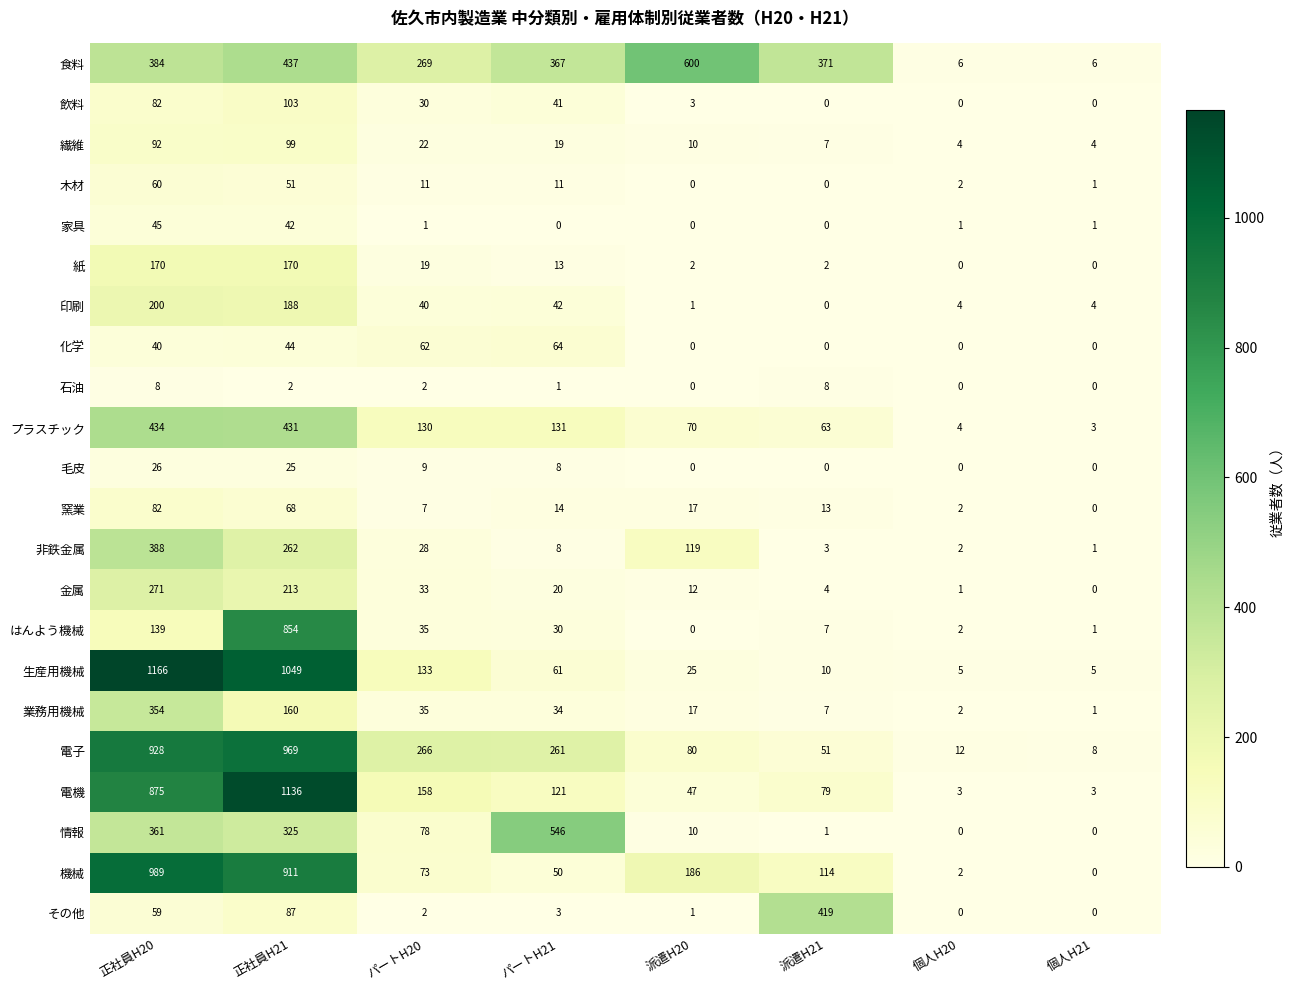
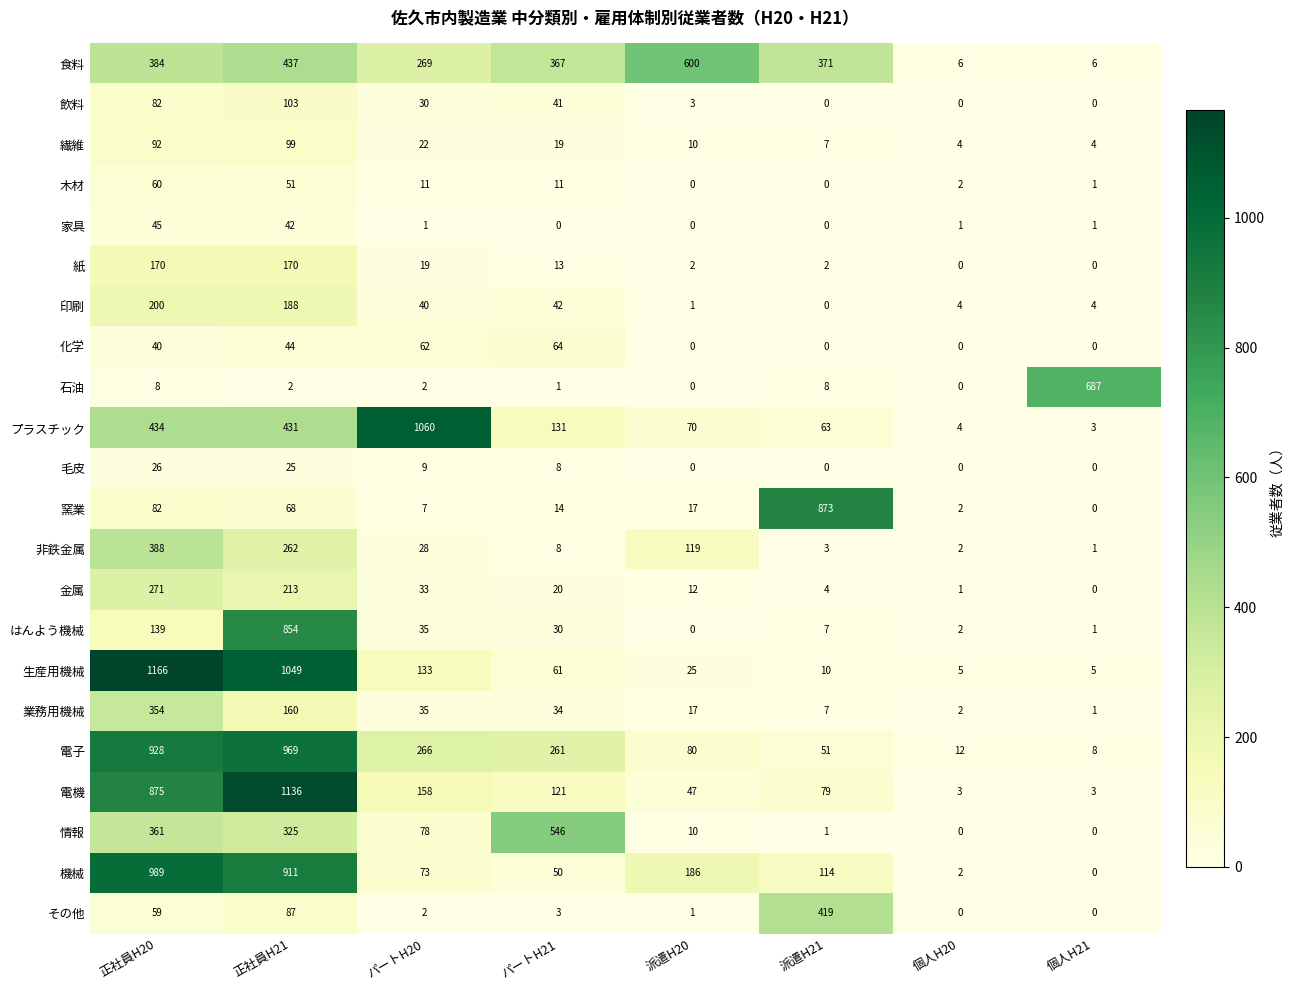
石油, 個人H21: 0 -> 687
プラスチック, パートH20: 130 -> 1060
窯業, 派遣H21: 13 -> 873
